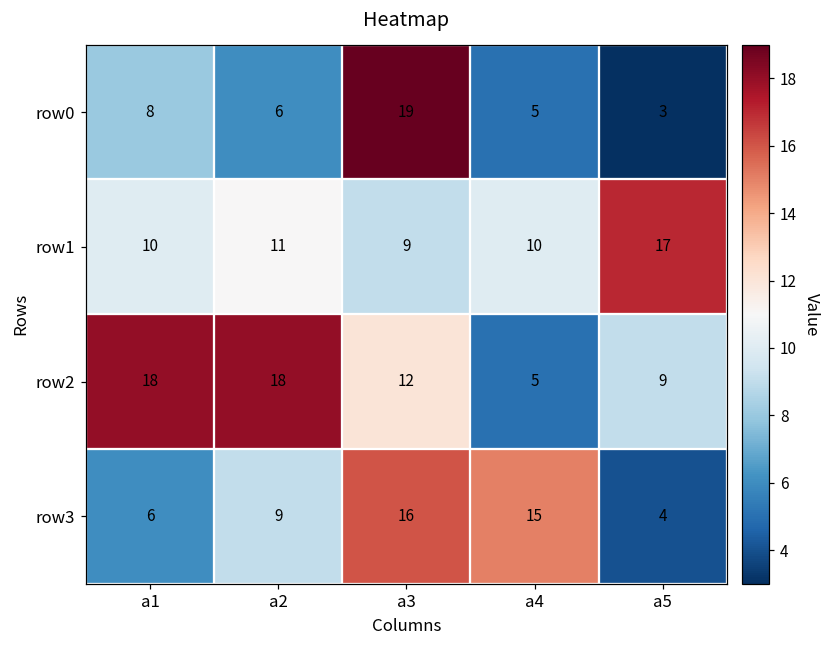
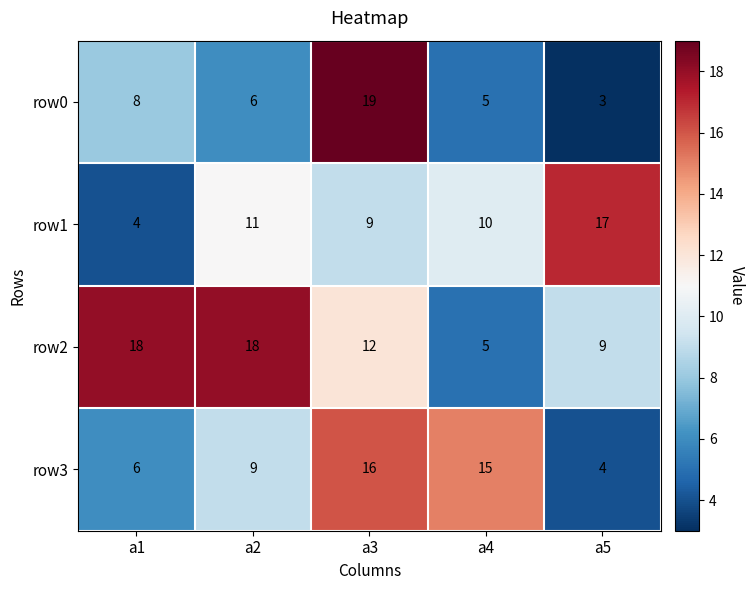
row1, a1: 10 -> 4
